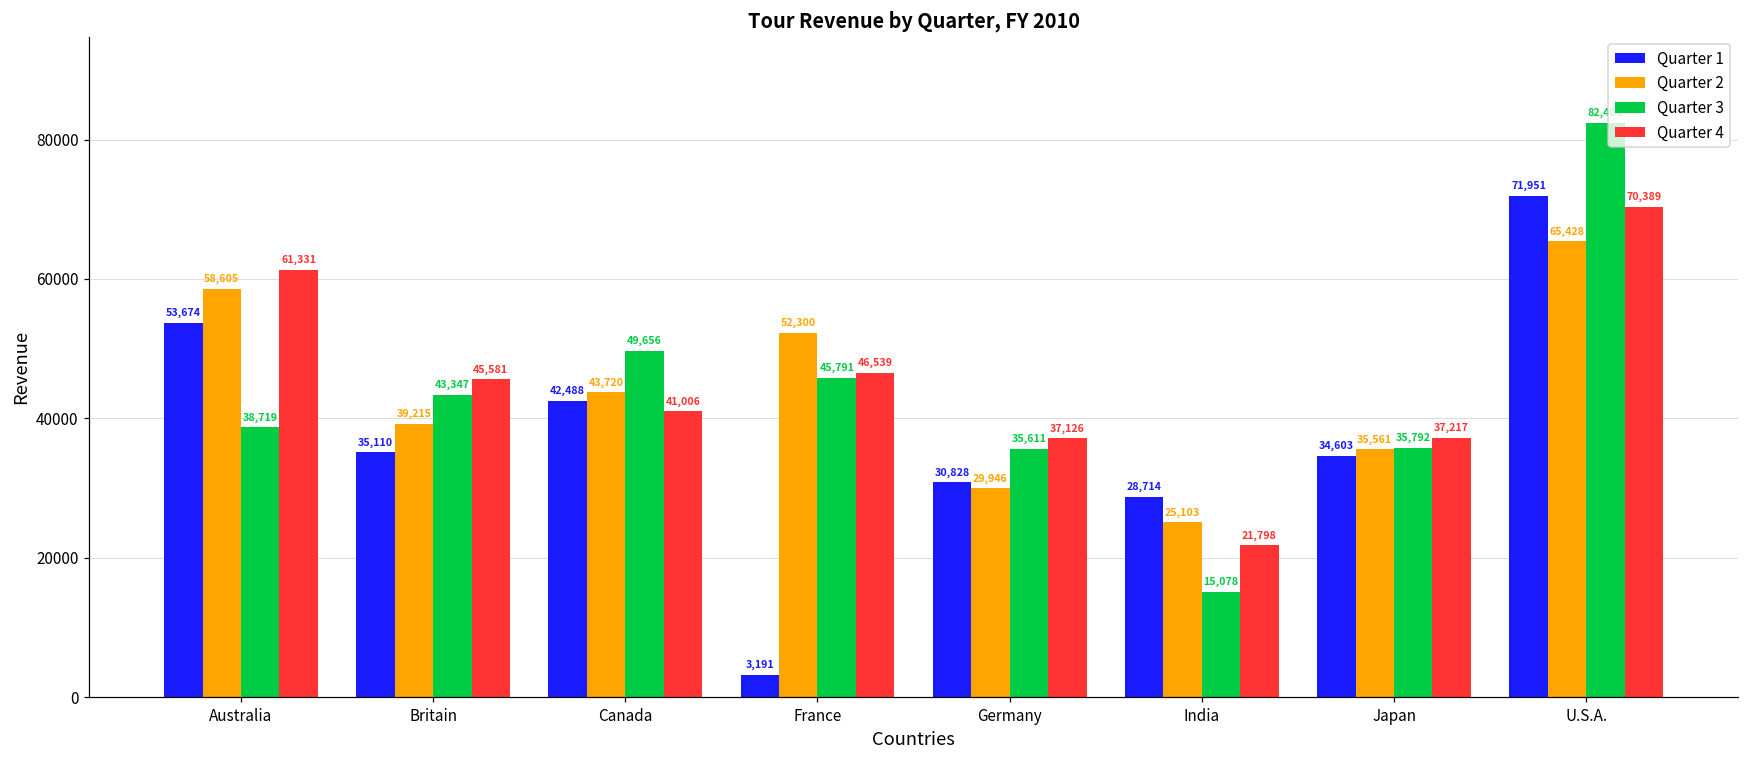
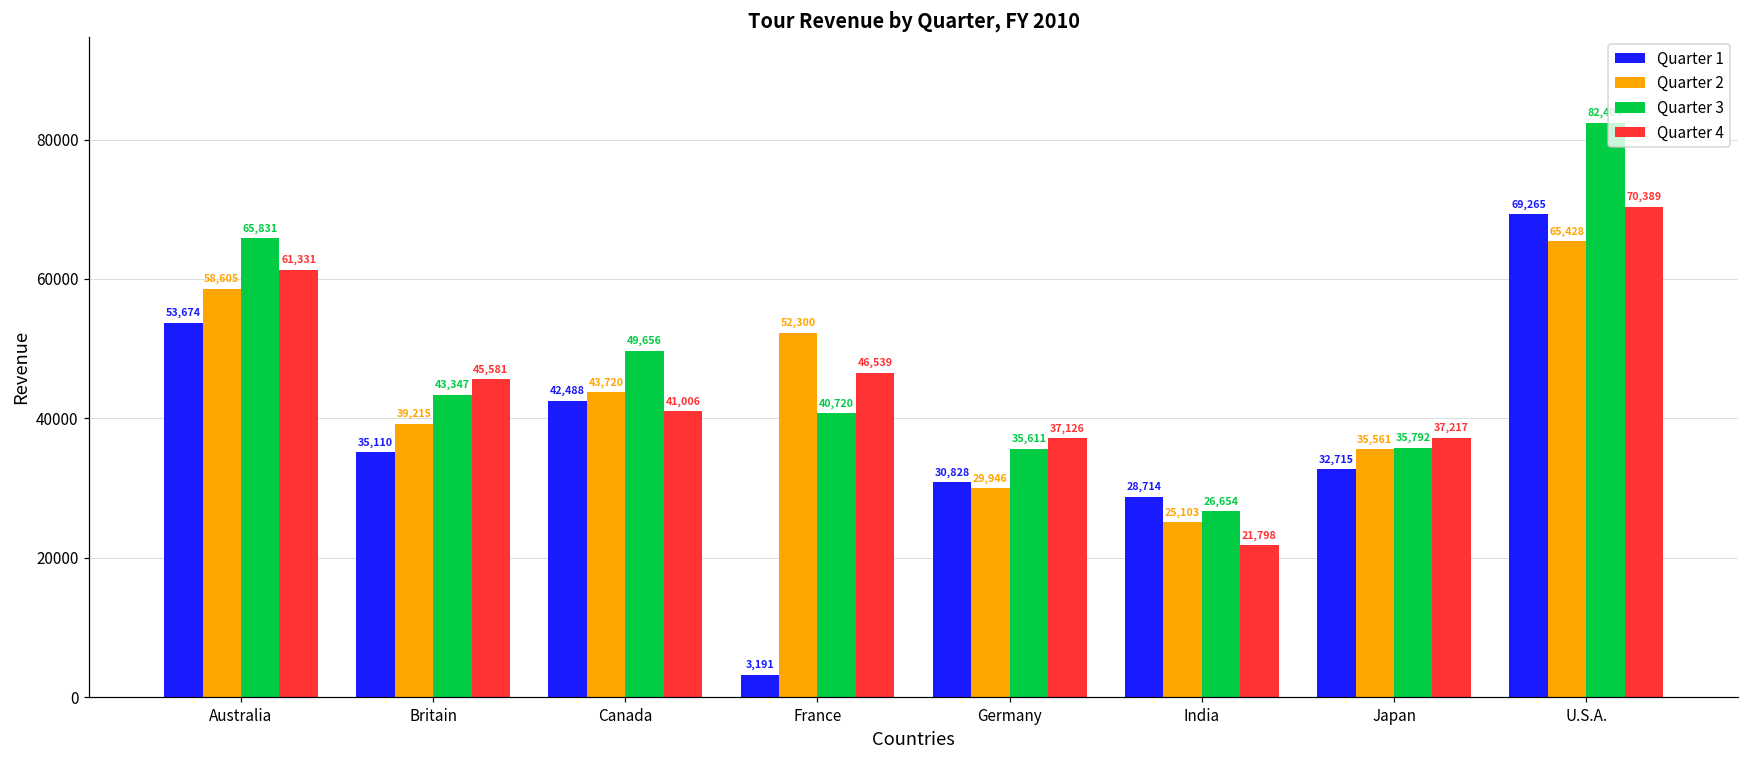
Quarter 3, Australia: 38,719 -> 65,831
Quarter 3, France: 45,791 -> 40,720
Quarter 3, India: 15,078 -> 26,654
Quarter 1, Japan: 34,603 -> 32,715
Quarter 1, U.S.A.: 71,951 -> 69,265
